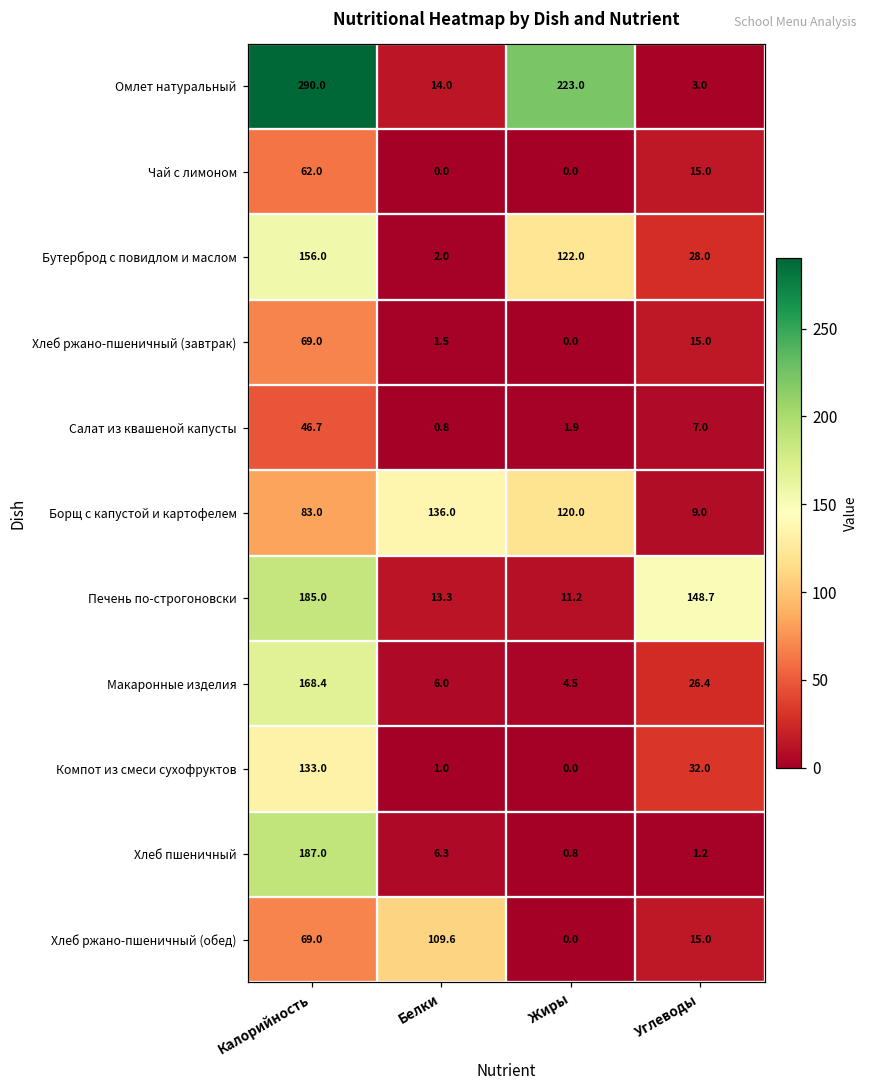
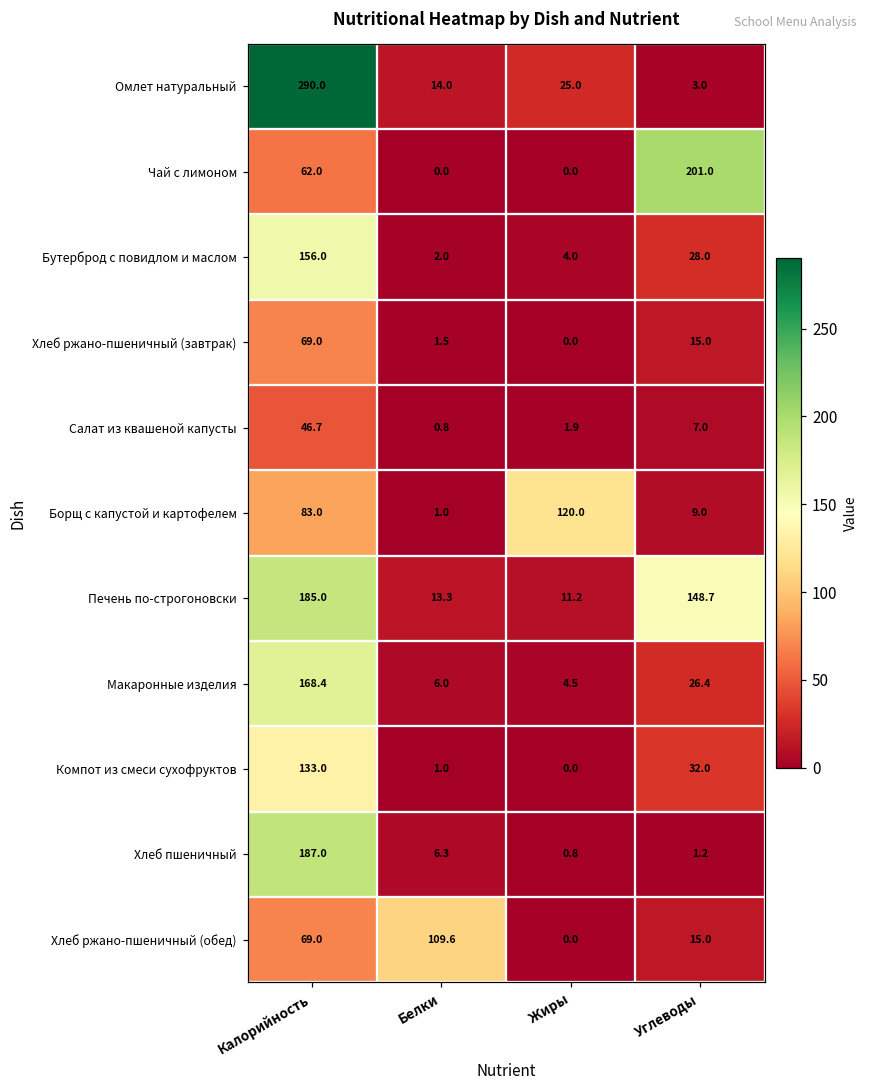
Омлет натуральный, Жиры: 223.0 -> 25.0
Чай с лимоном, Углеводы: 15.0 -> 201.0
Бутерброд с повидлом и маслом, Жиры: 122.0 -> 4.0
Борщ с капустой и картофелем, Белки: 136.0 -> 1.0
